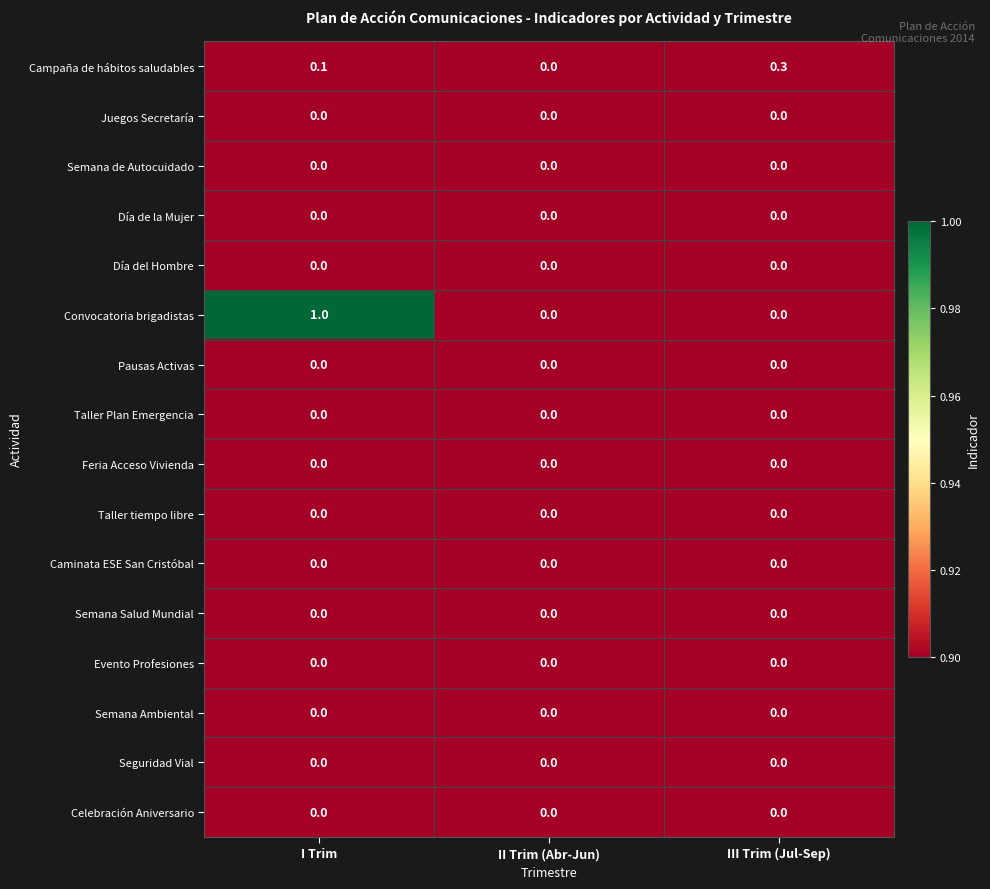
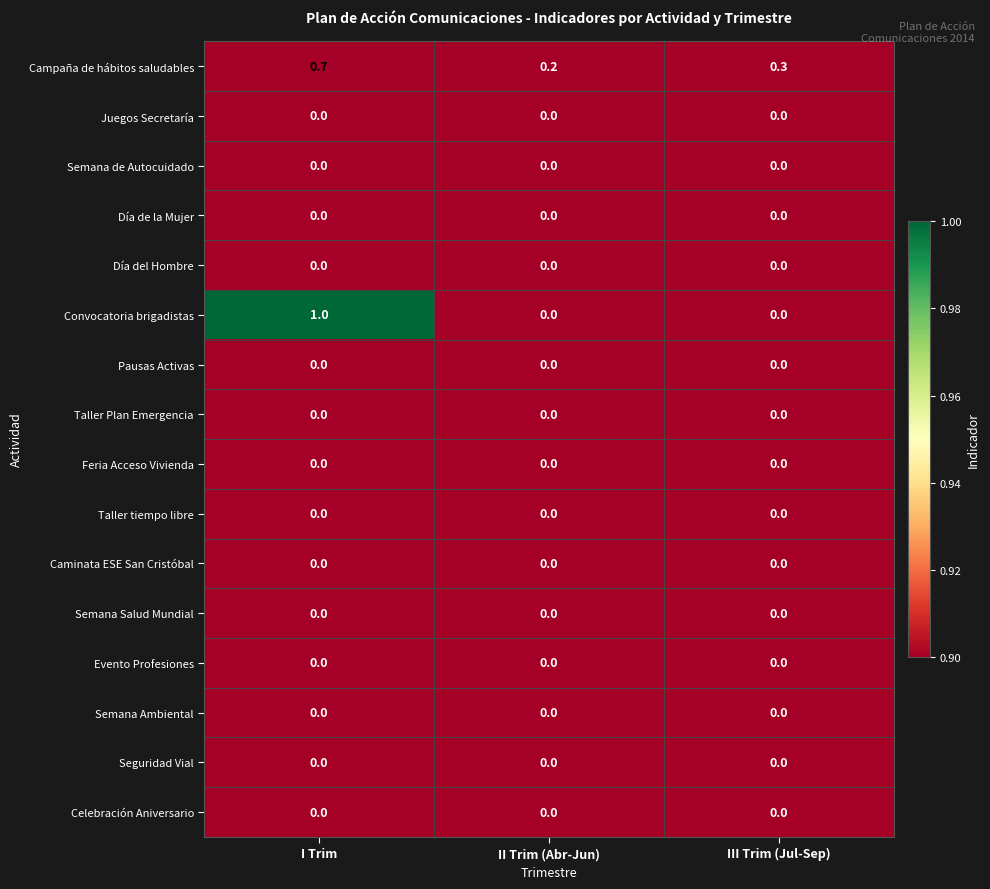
Campaña de hábitos saludables, I Trim: 0.1 -> 0.7
Campaña de hábitos saludables, II Trim (Abr-Jun): 0.0 -> 0.2
